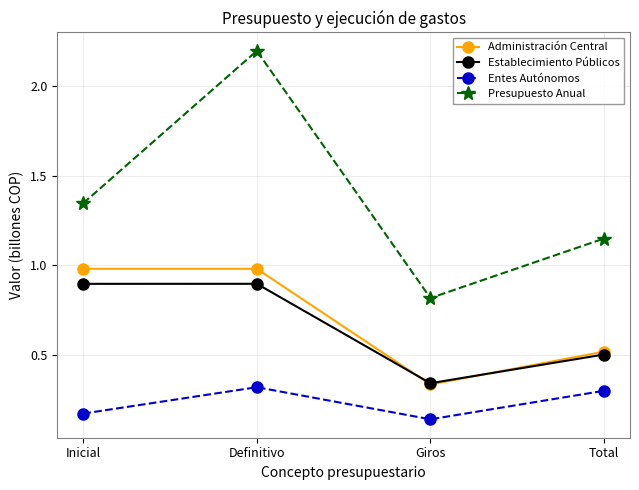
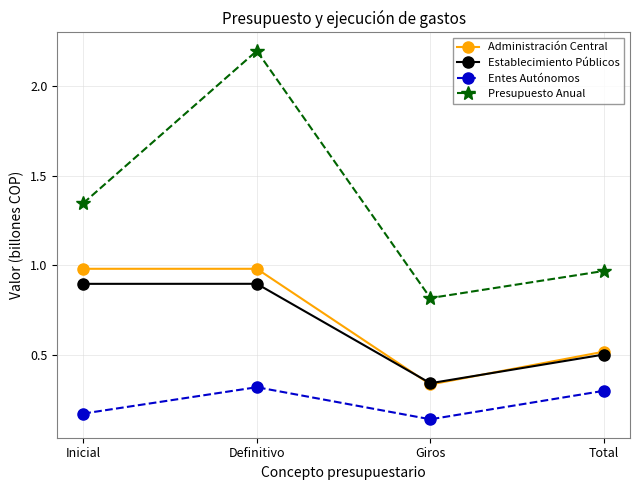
Presupuesto Anual, Total: 1.15 -> 0.97
